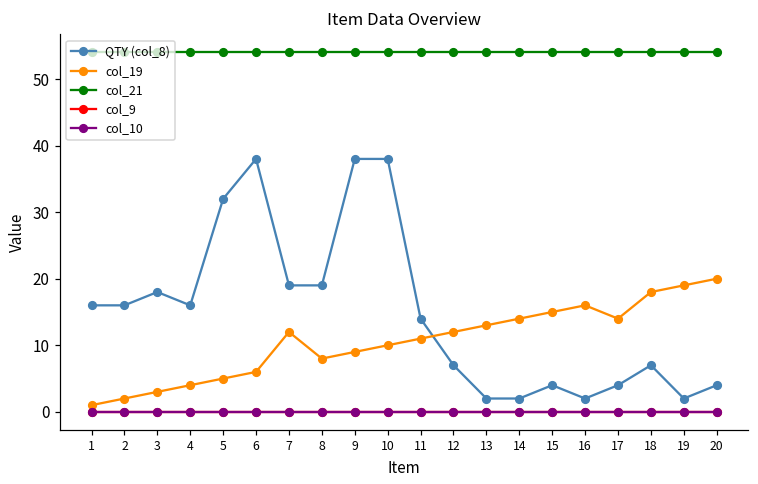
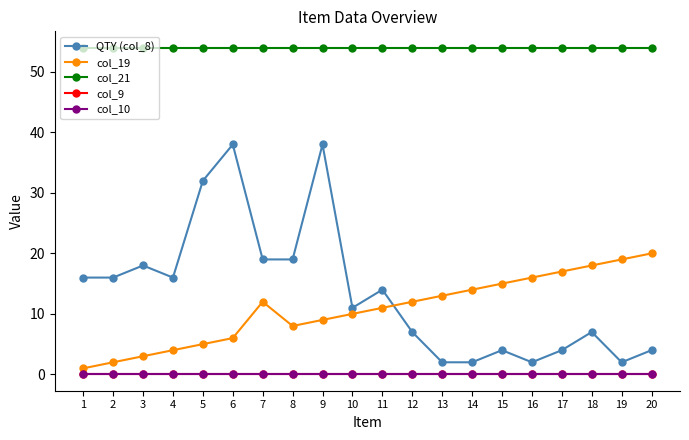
QTY (col_8), 10: 38 -> 11
col_19, 17: 14 -> 17
